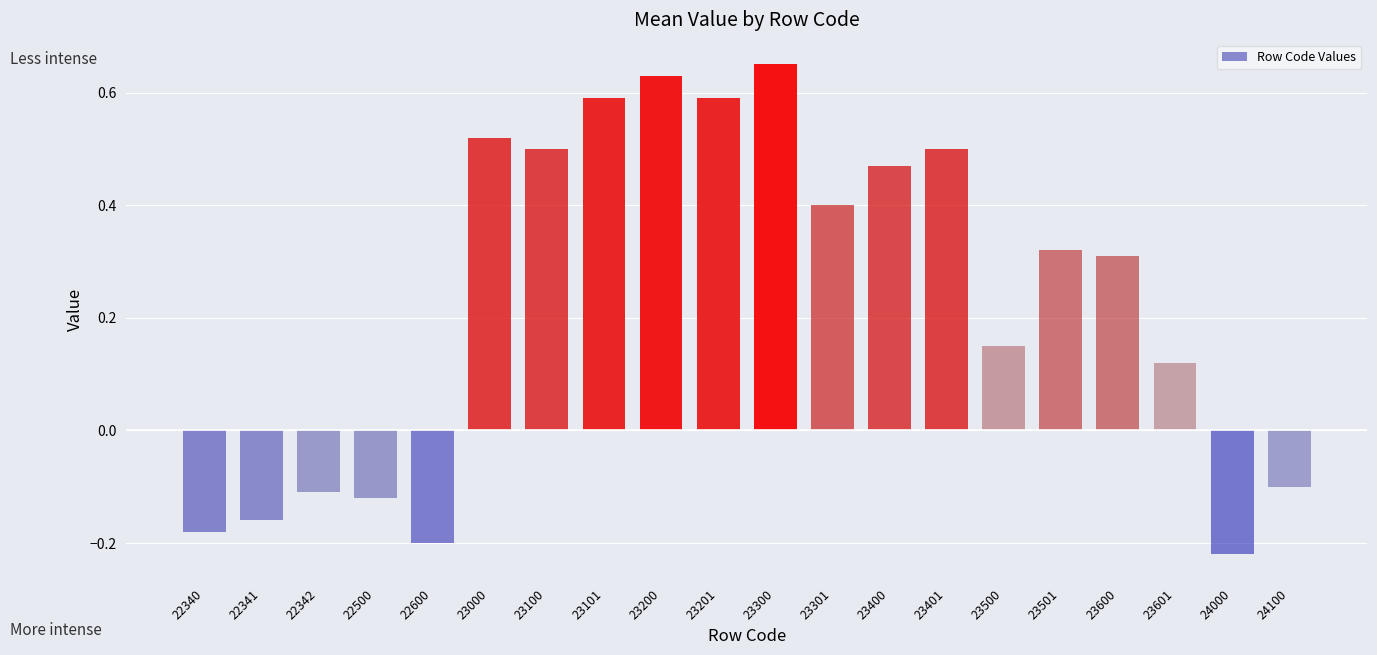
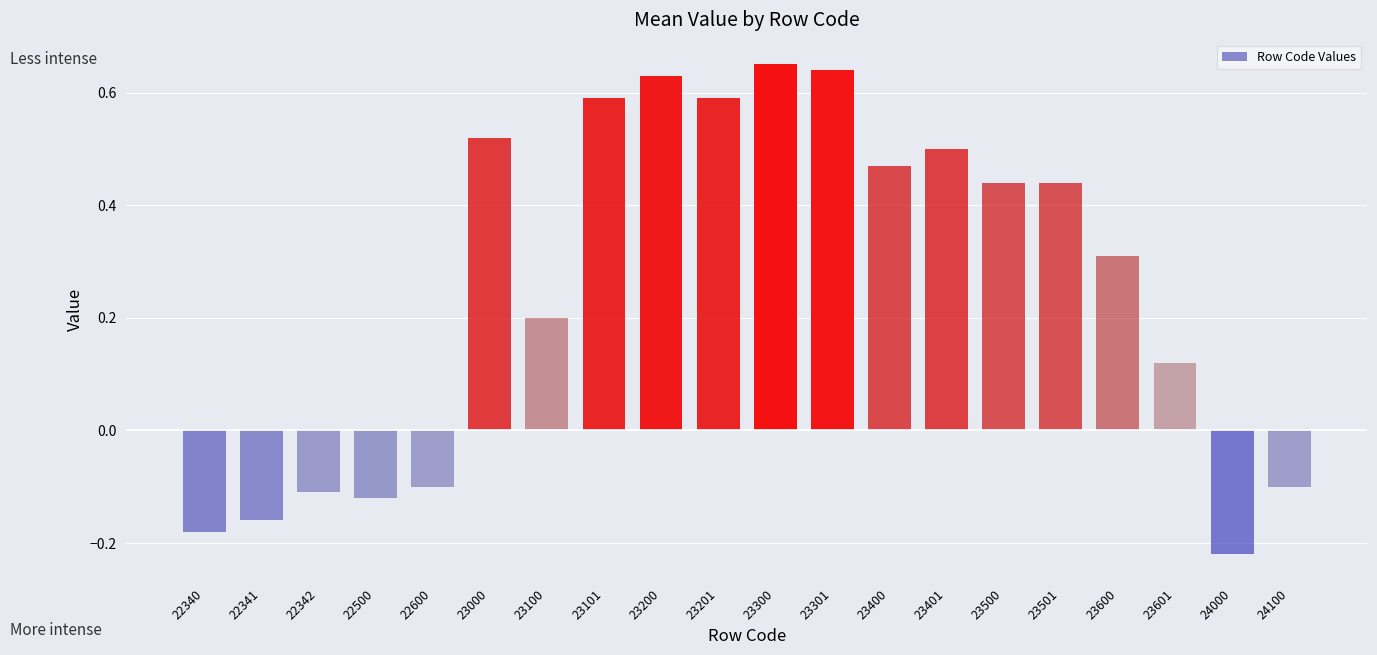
22600: -0.2 -> -0.1
23100: 0.5 -> 0.2
23301: 0.40 -> 0.64
23500: 0.15 -> 0.44
23501: 0.32 -> 0.44
